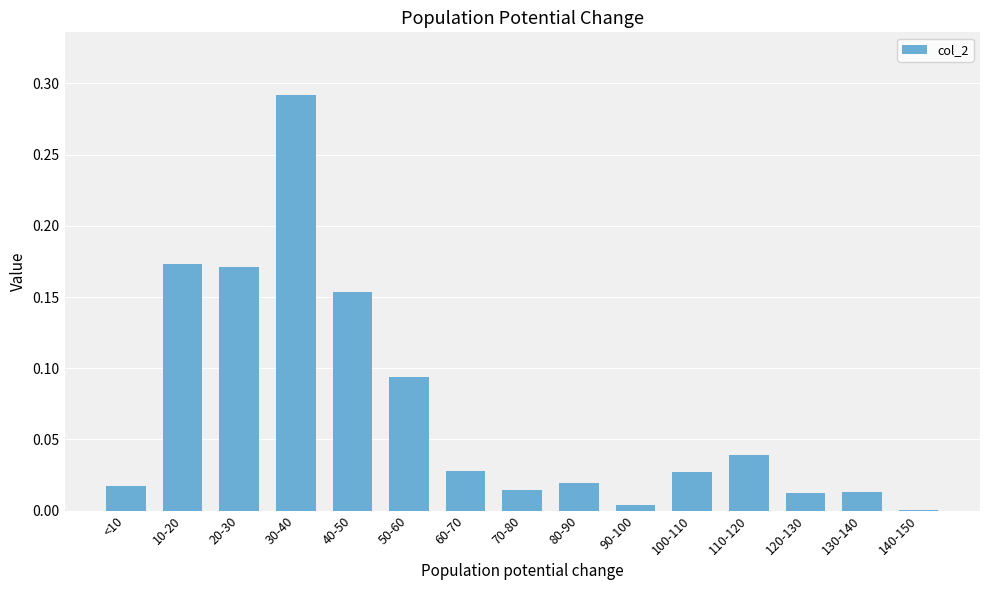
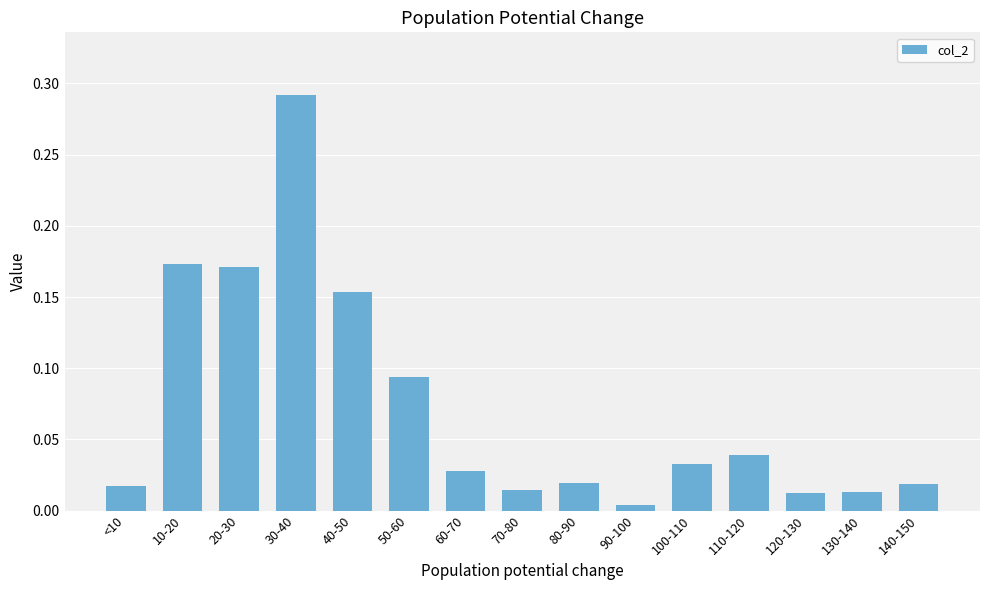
100-110: 0.027 -> 0.033
140-150: 0.000 -> 0.019
